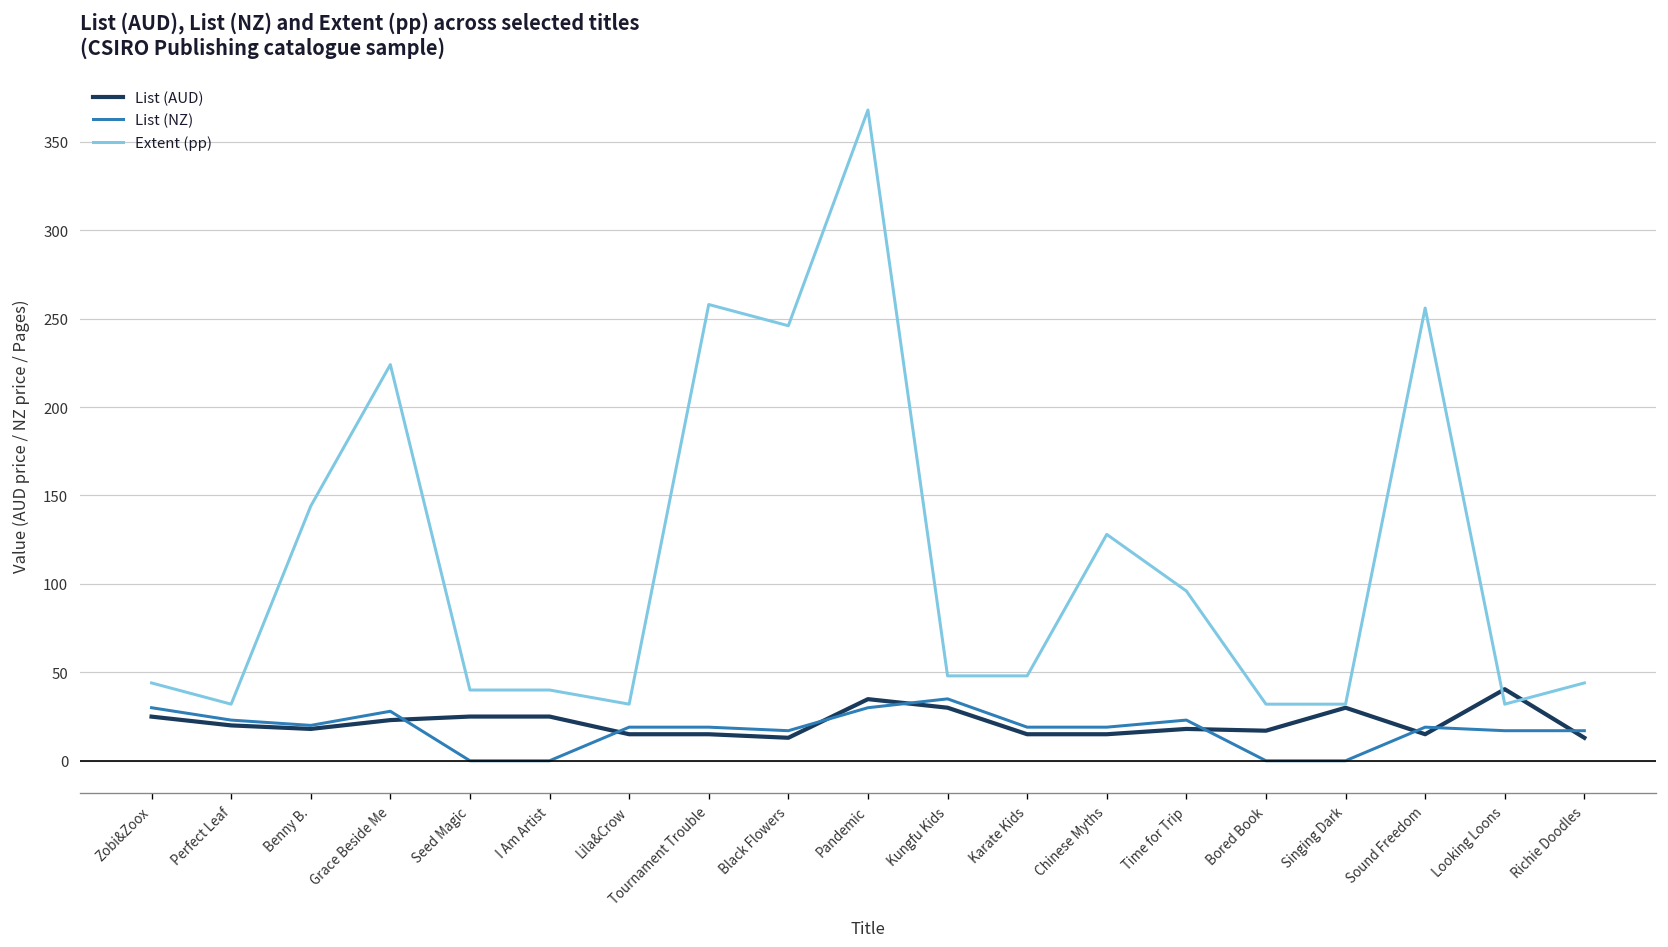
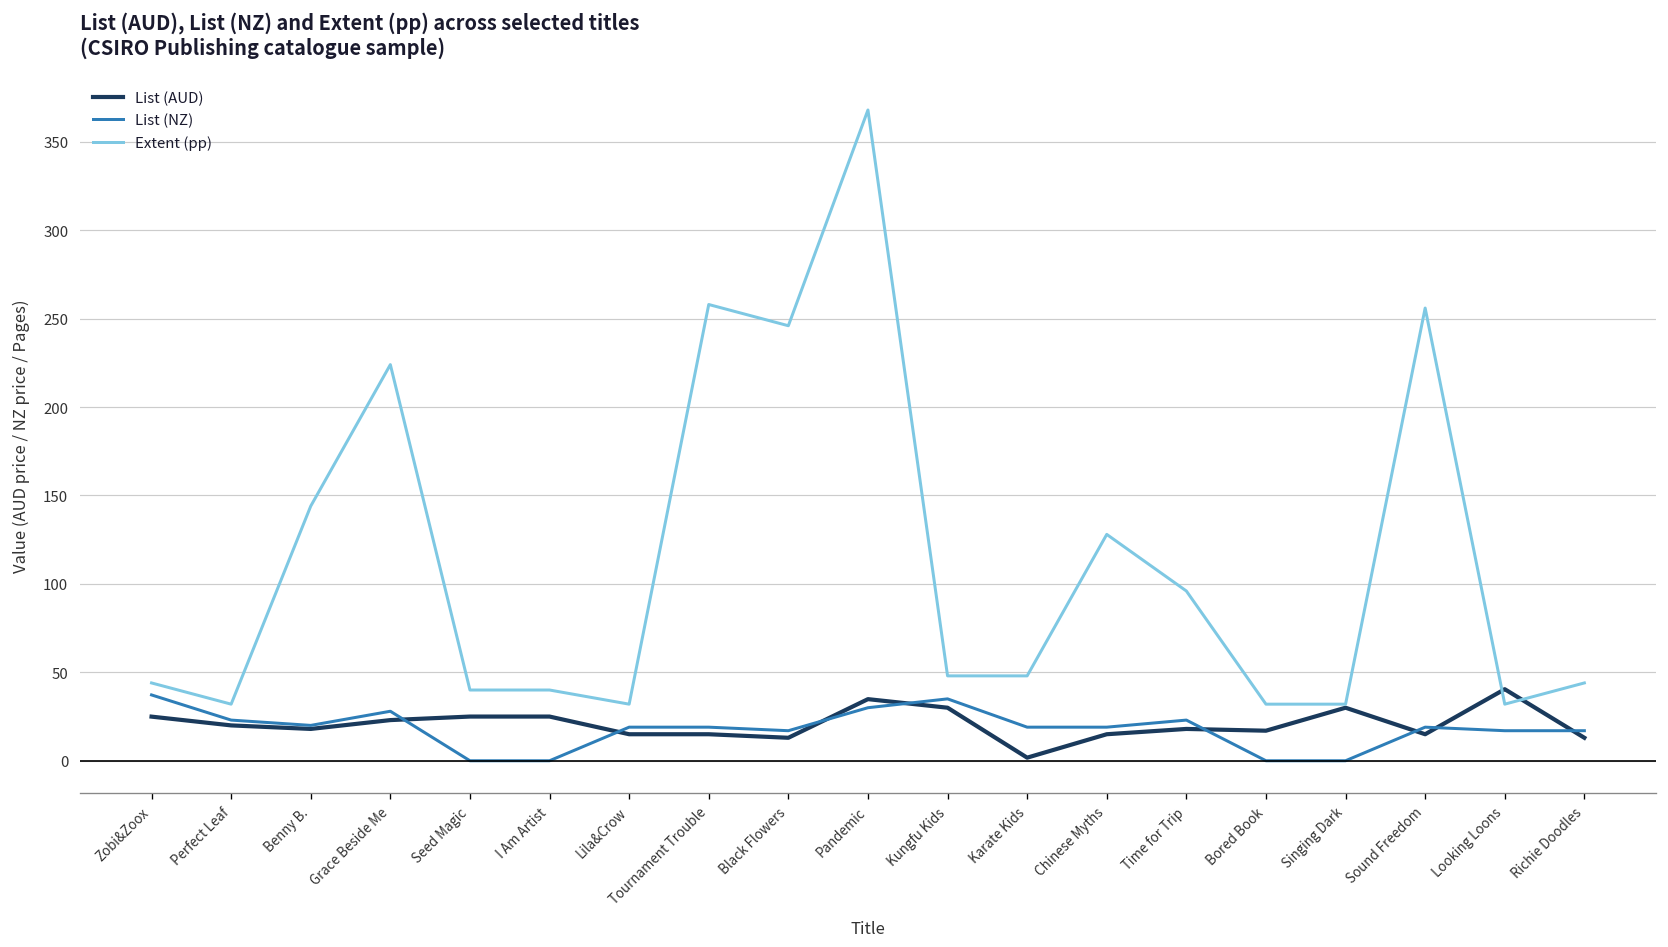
List (NZ), Zobi&Zoox: 30 -> 37
List (AUD), Karate Kids: 15 -> 2
